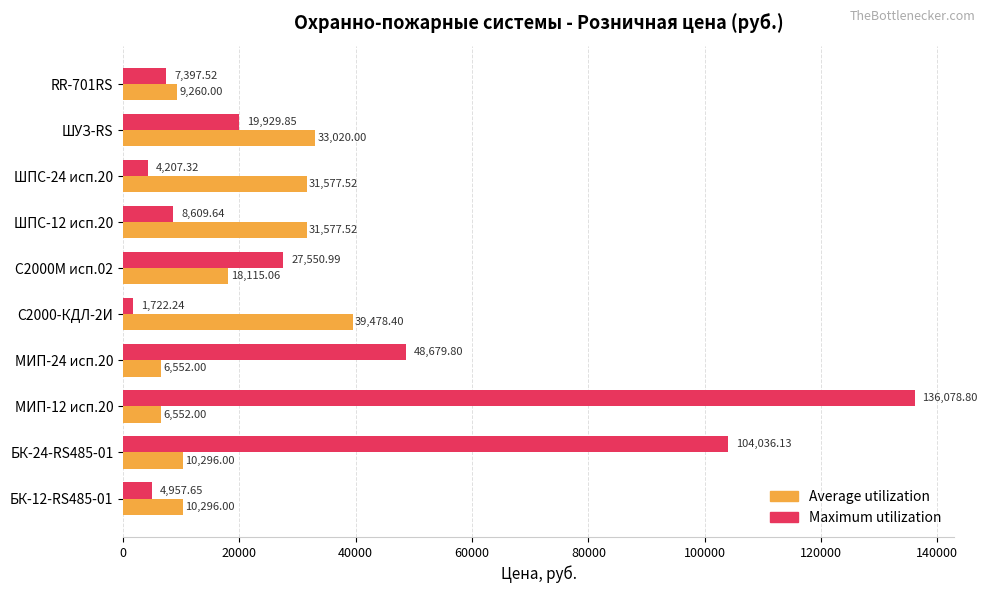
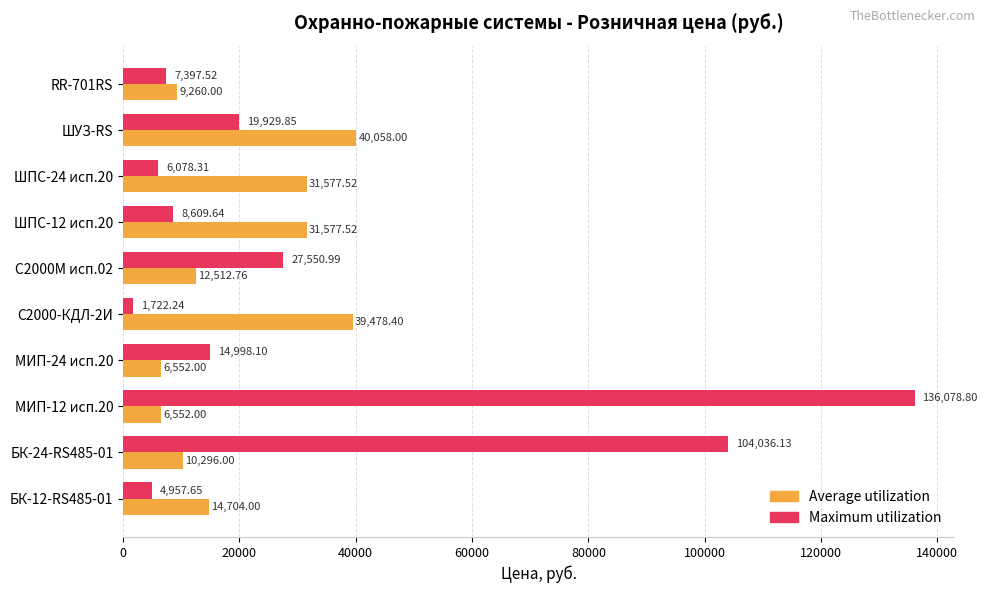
Average utilization, ШУЗ-RS: 33,020.00 -> 40,058.00
Maximum utilization, ШПС-24 исп.20: 4,207.32 -> 6,078.31
Average utilization, С2000М исп.02: 18,115.06 -> 12,512.76
Maximum utilization, МИП-24 исп.20: 48,679.80 -> 14,998.10
Average utilization, БК-12-RS485-01: 10,296.00 -> 14,704.00
